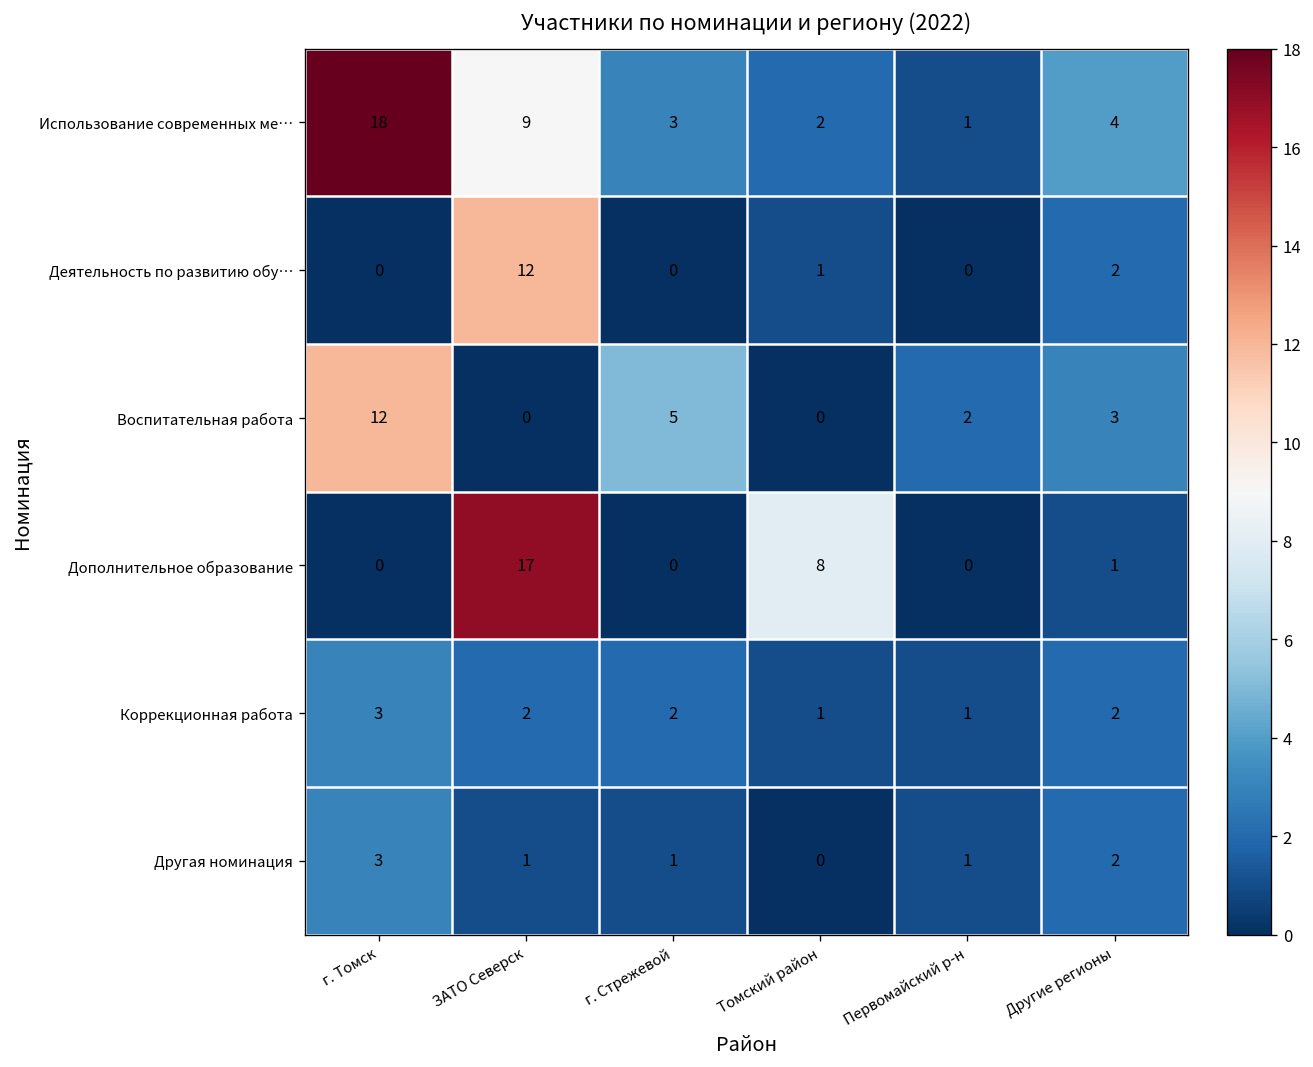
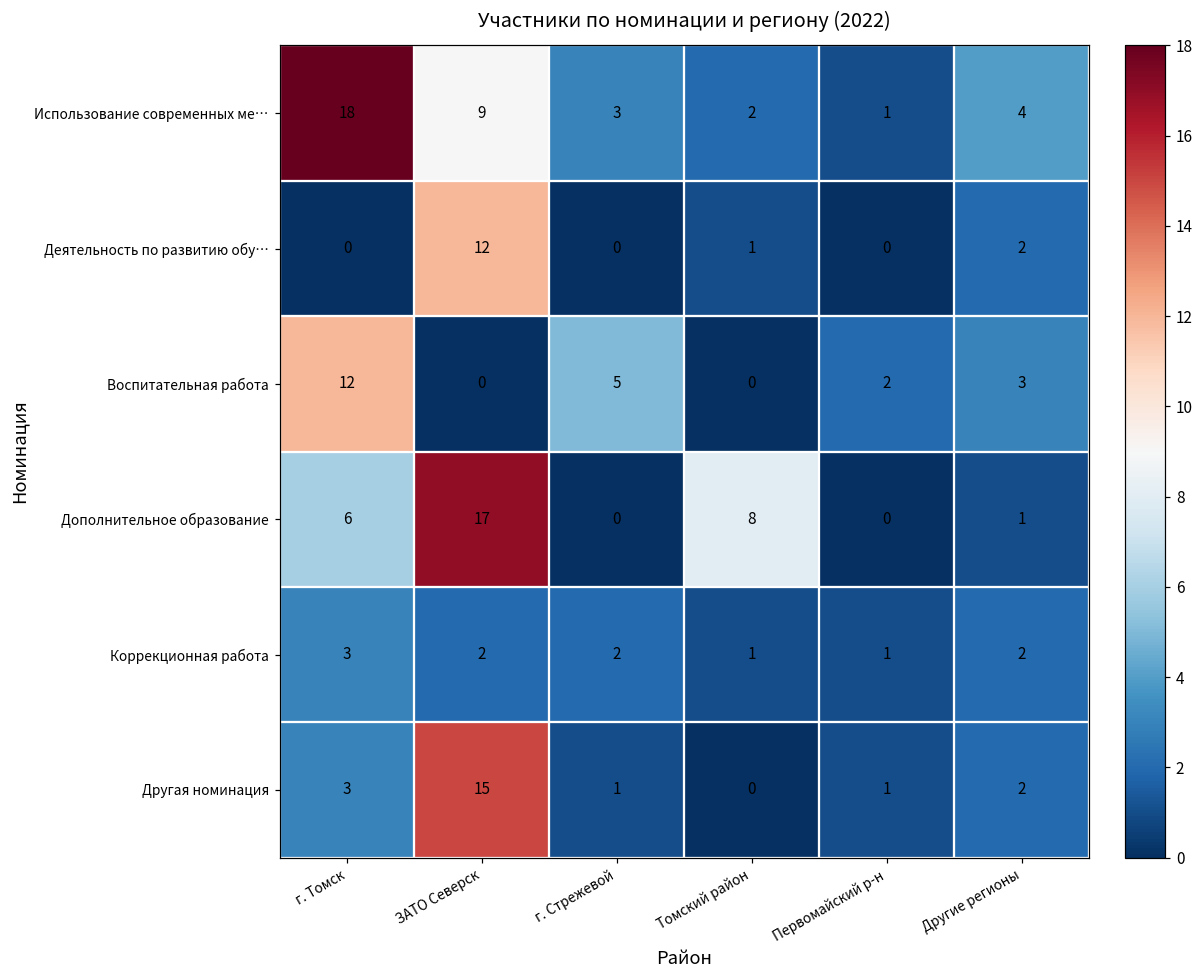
Дополнительное образование, г. Томск: 0 -> 6
Другая номинация, ЗАТО Северск: 1 -> 15
